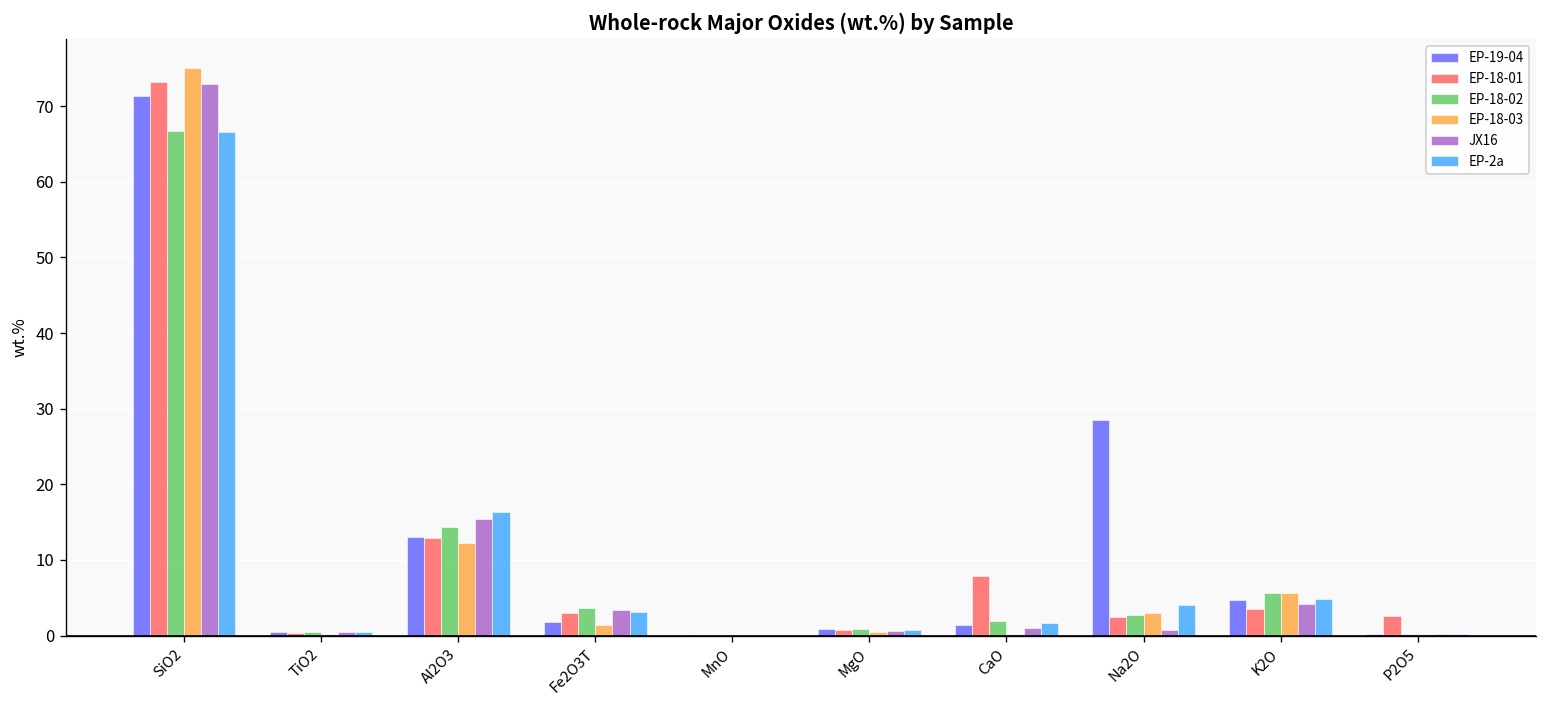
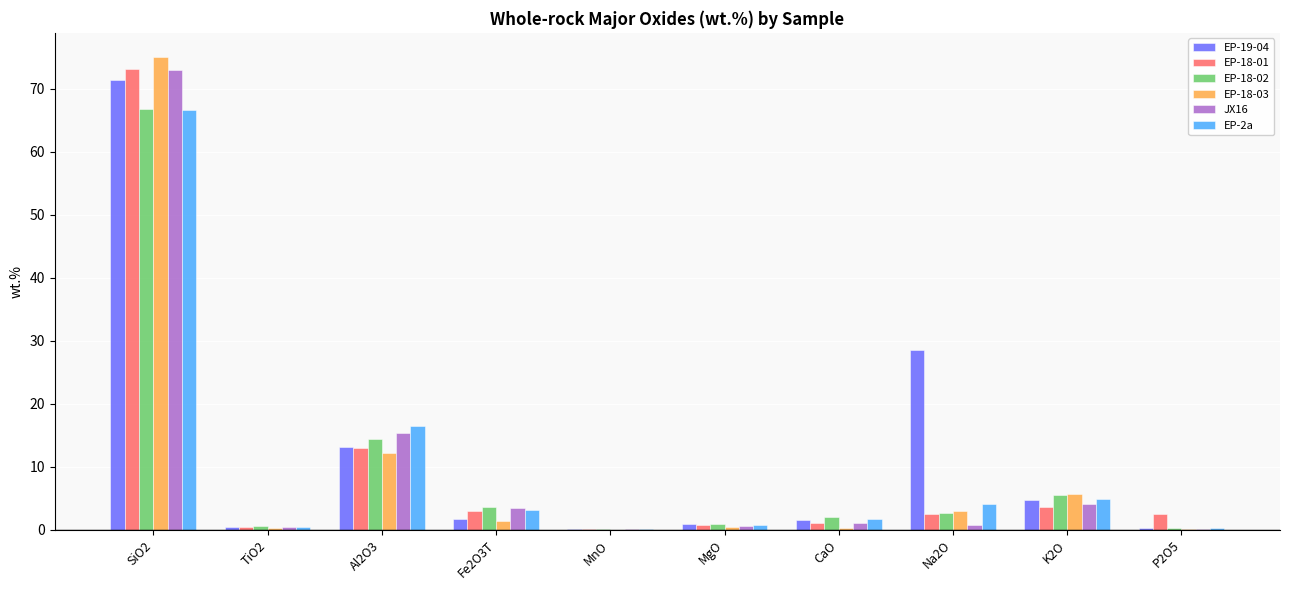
EP-18-01, CaO: 8 -> 1
